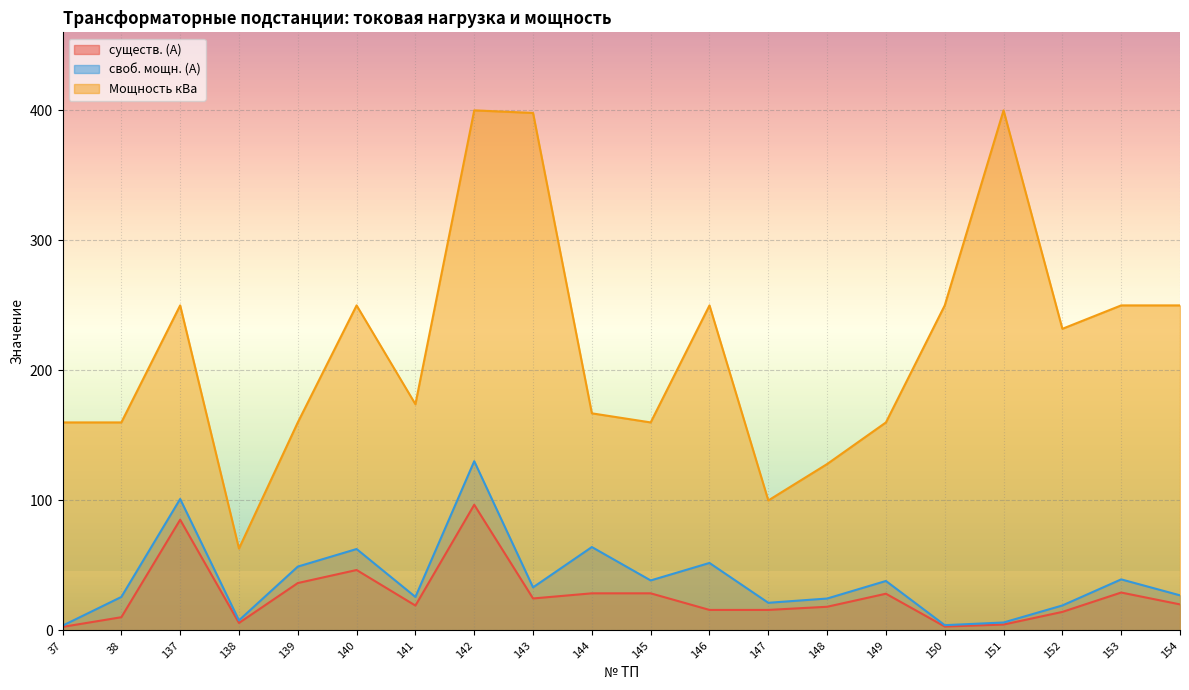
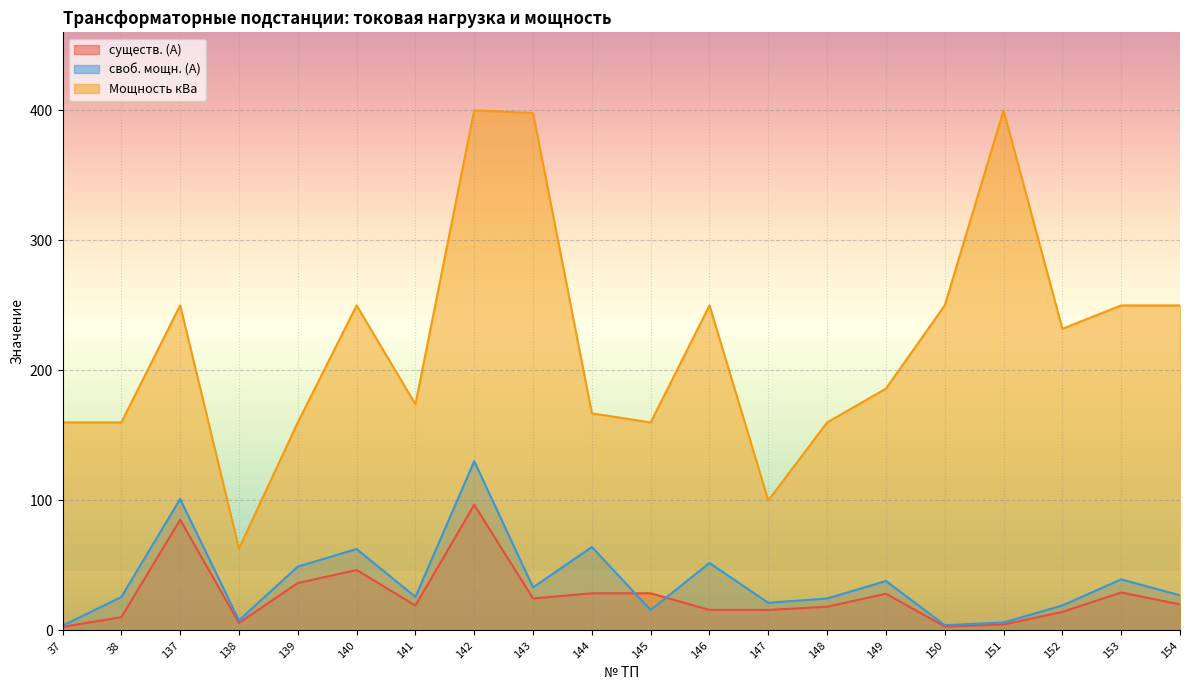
своб. мощн. (A), 145: 38 -> 16
Мощность кВа, 148: 128 -> 160
Мощность кВа, 149: 160 -> 186
